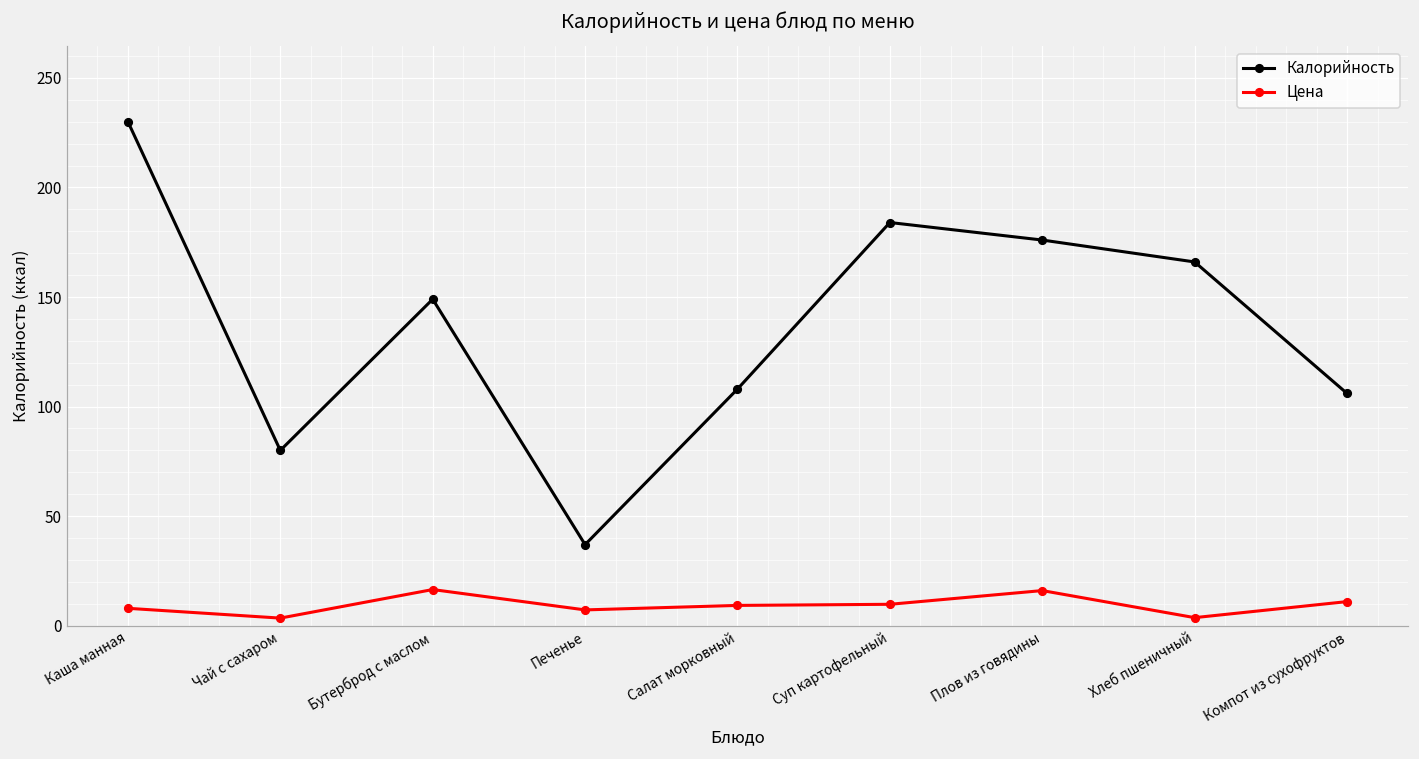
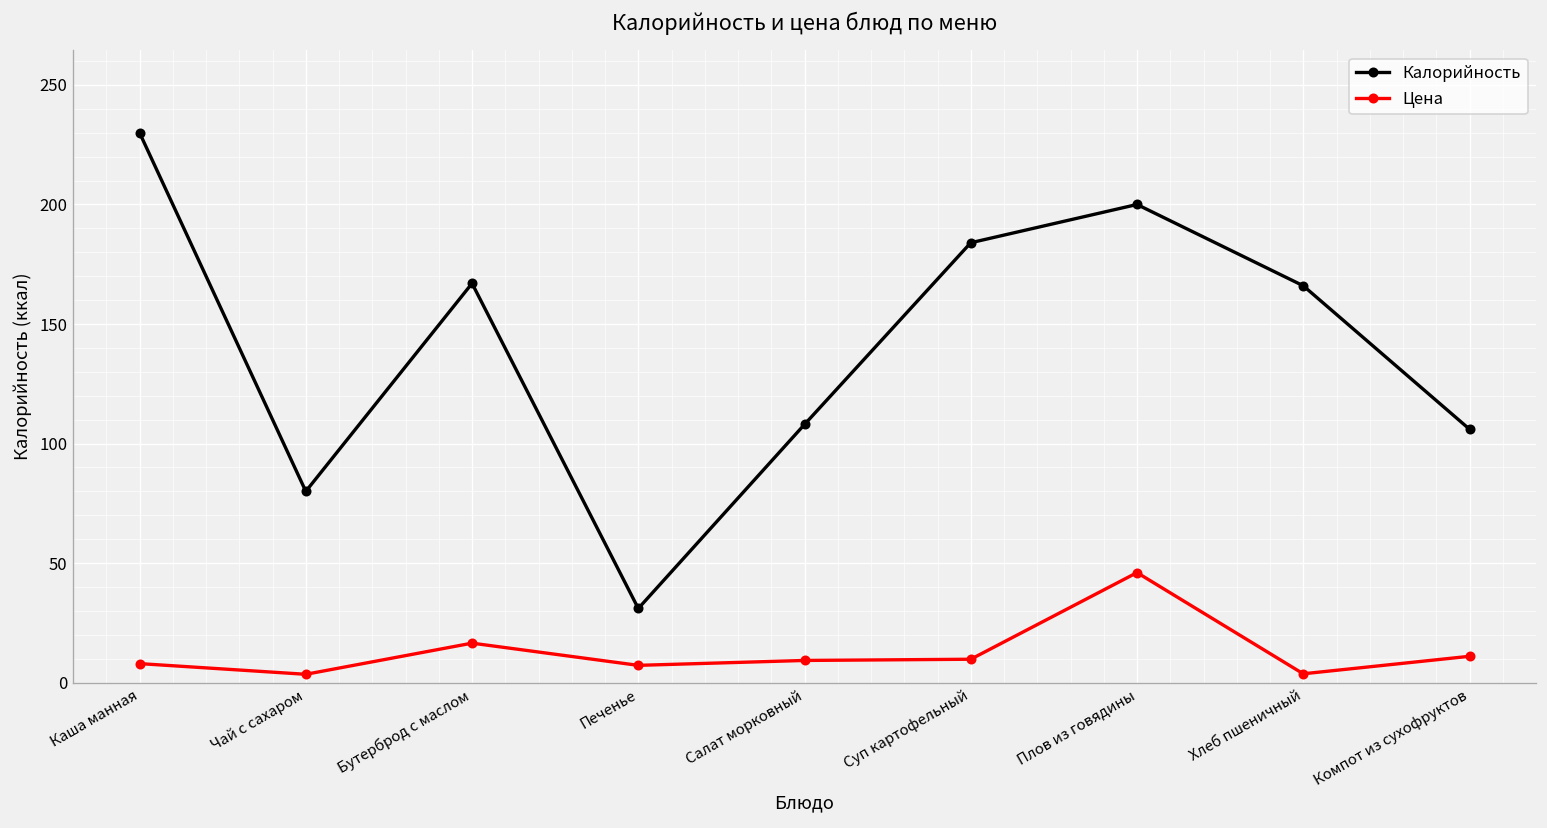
Калорийность, Бутерброд с маслом: 149 -> 167
Калорийность, Печенье: 37 -> 31
Калорийность, Плов из говядины: 176 -> 200
Цена, Плов из говядины: 16 -> 46
